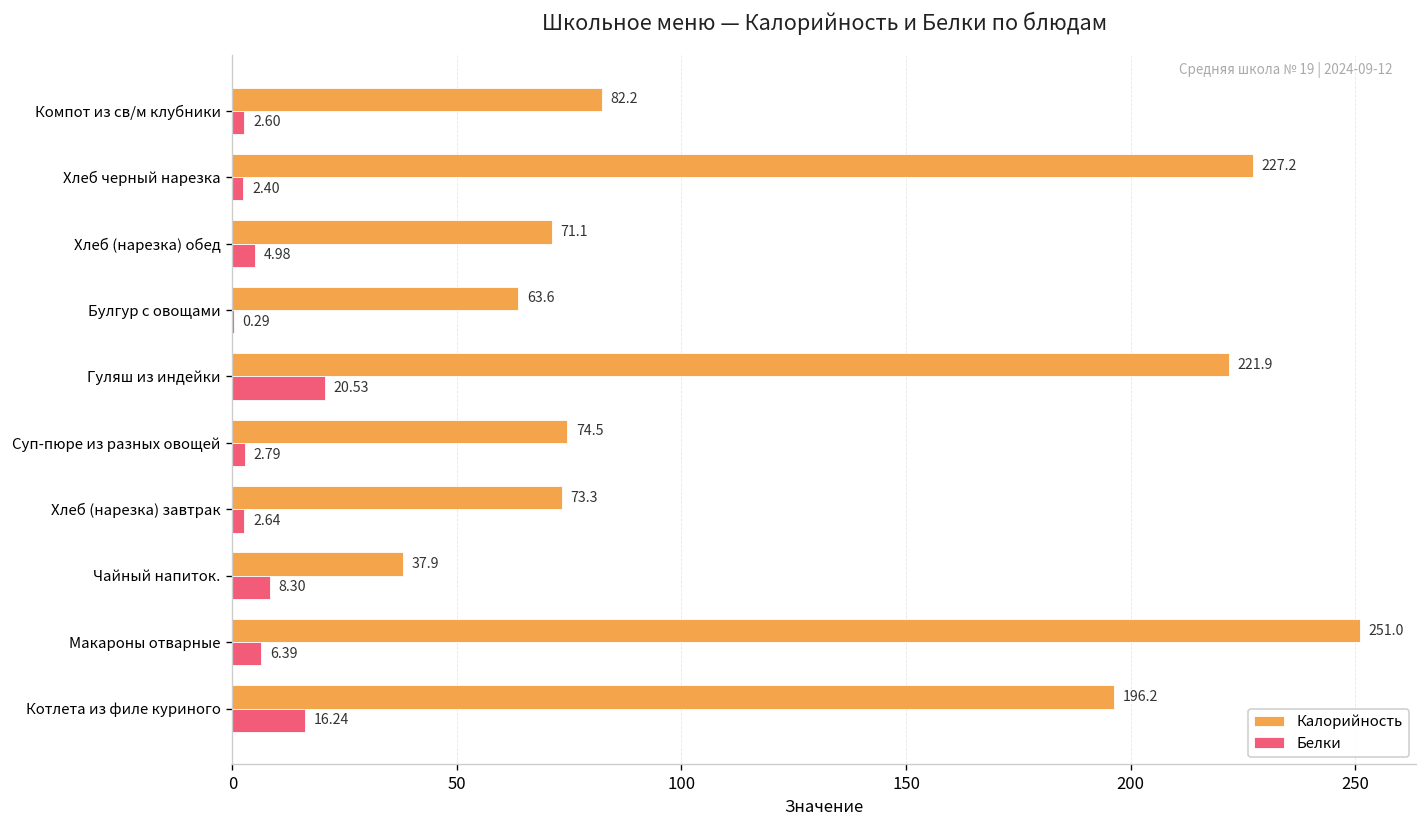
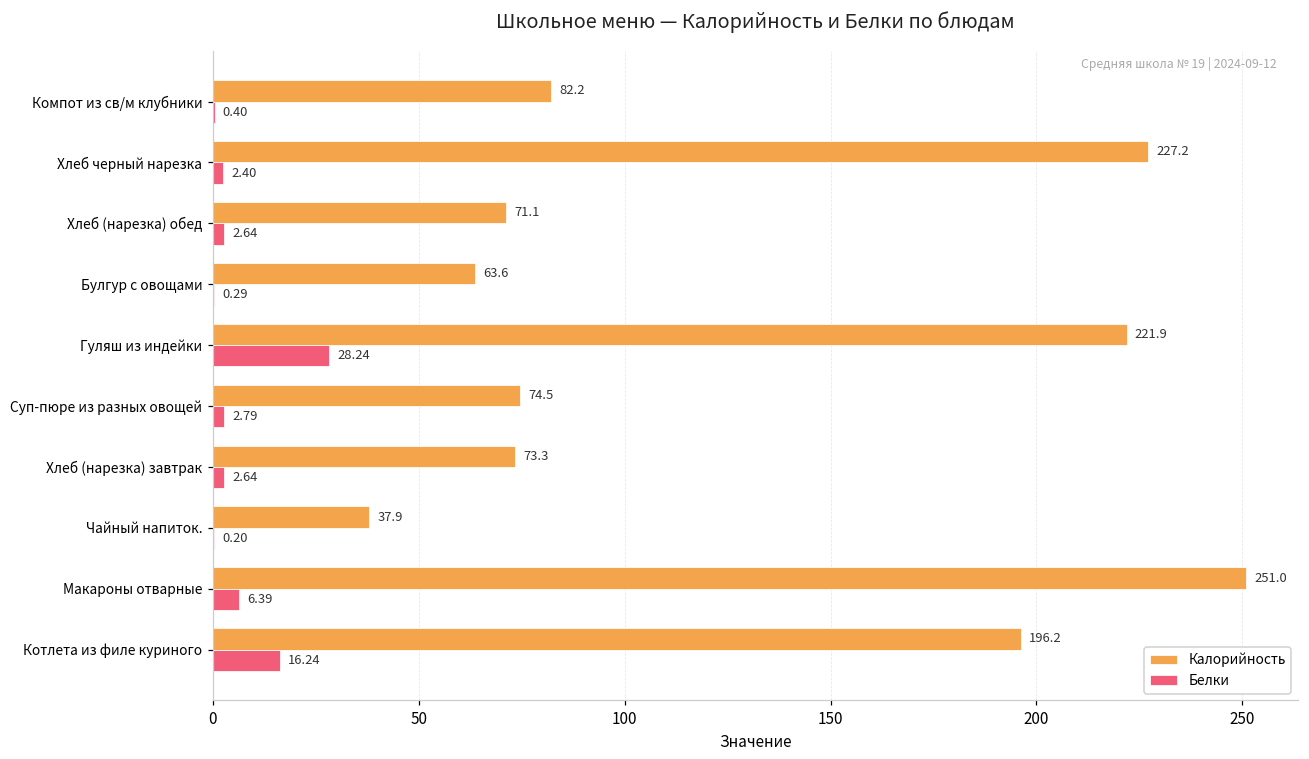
Белки, Компот из св/м клубники: 2.60 -> 0.40
Белки, Хлеб (нарезка) обед: 4.98 -> 2.64
Белки, Гуляш из индейки: 20.53 -> 28.24
Белки, Чайный напиток.: 8.30 -> 0.20
